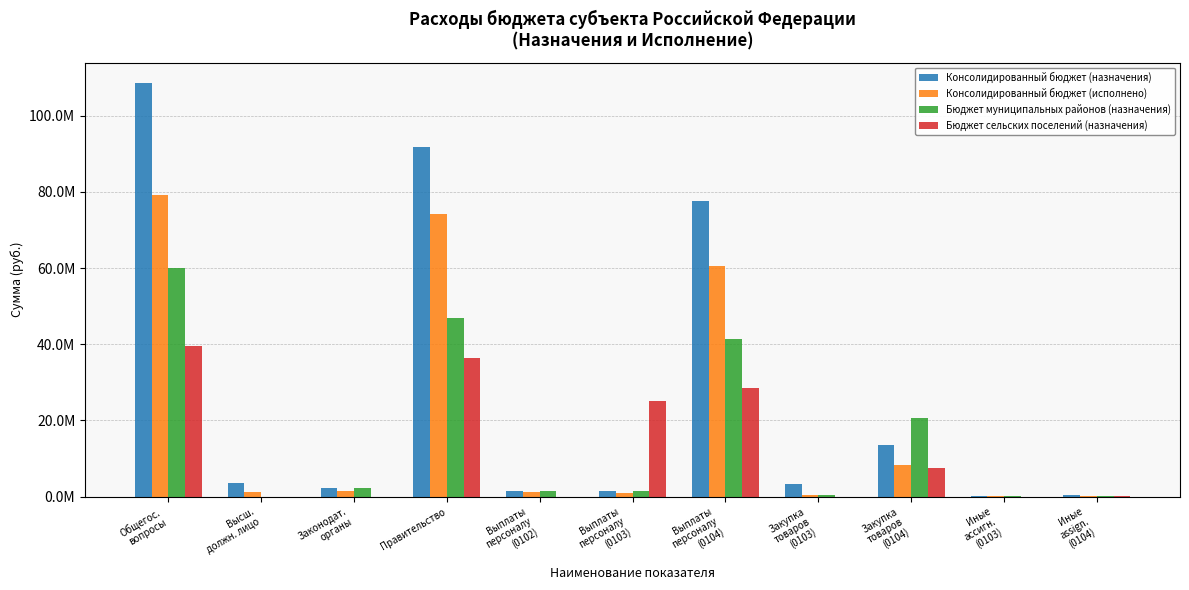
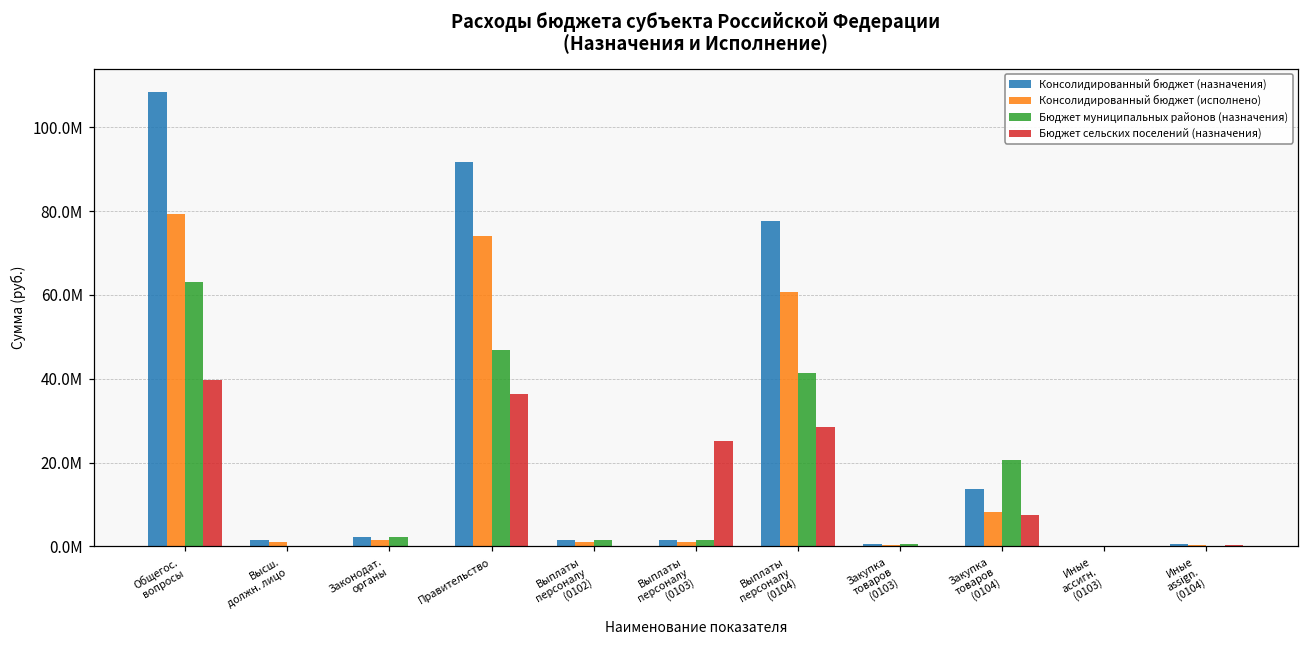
Бюджет муниципальных районов (назначения), Общегос. вопросы: 60000000 -> 63000000
Консолидированный бюджет (назначения), Высш. должн. лицо: 4000000 -> 1000000
Консолидированный бюджет (назначения), Закупка товаров (0103): 3000000 -> 1000000
